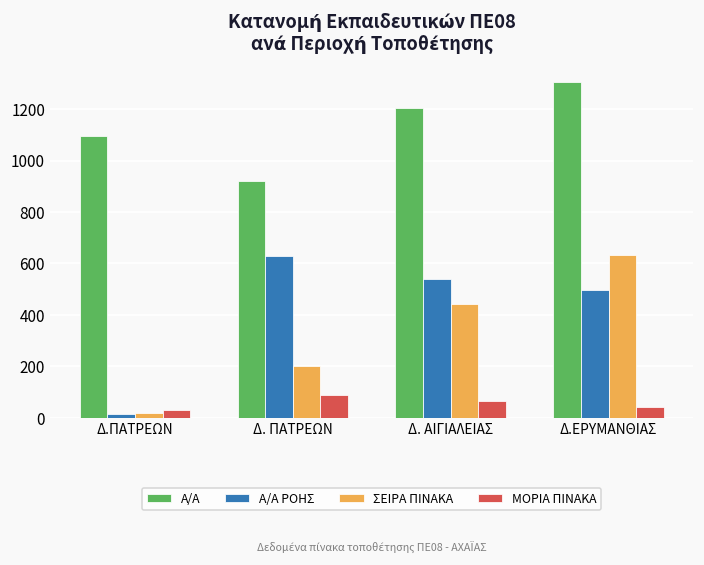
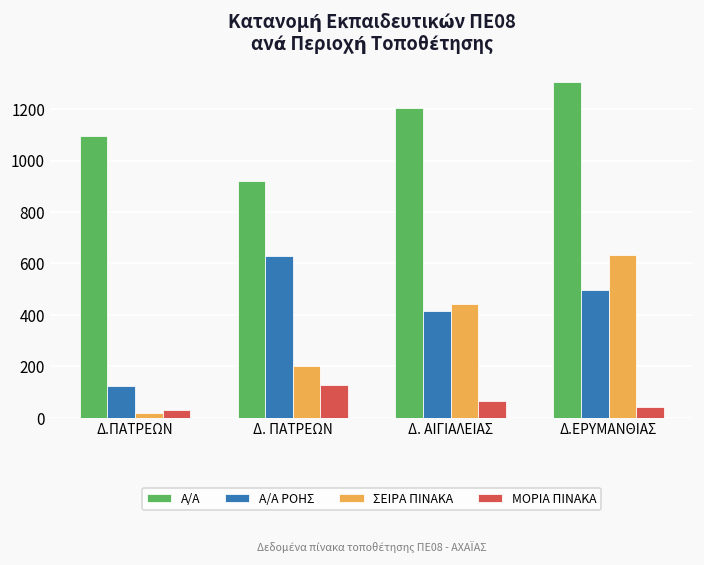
Α/Α ΡΟΗΣ, Δ.ΠΑΤΡΕΩΝ: 20 -> 120
ΜΟΡΙΑ ΠΙΝΑΚΑ, Δ. ΠΑΤΡΕΩΝ: 90 -> 130
Α/Α ΡΟΗΣ, Δ. ΑΙΓΙΑΛΕΙΑΣ: 540 -> 410
